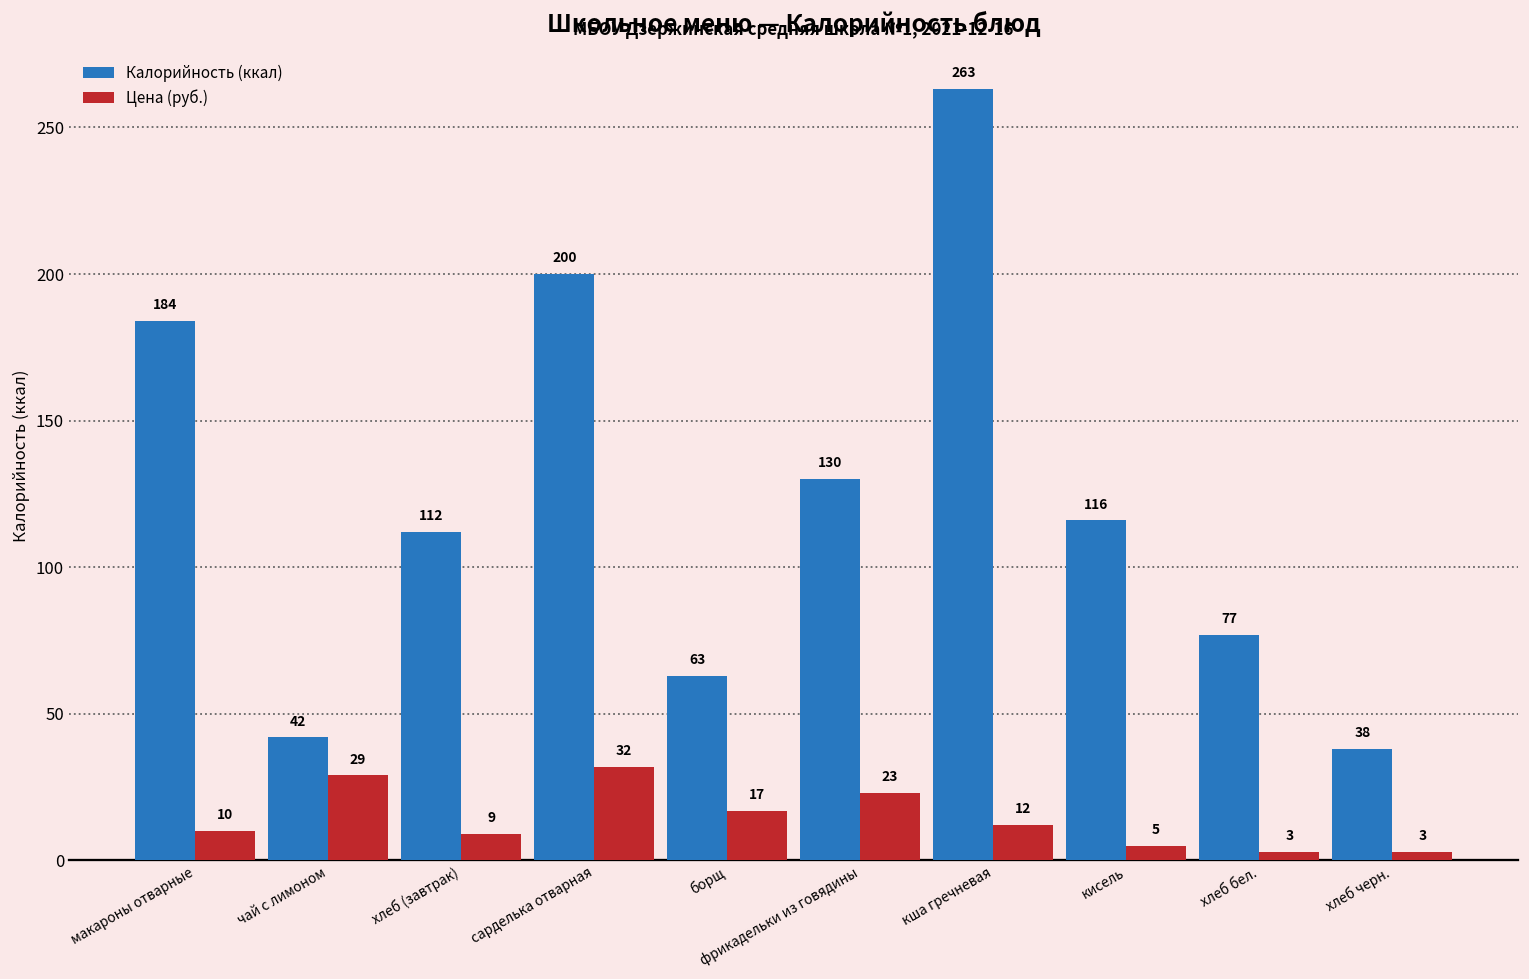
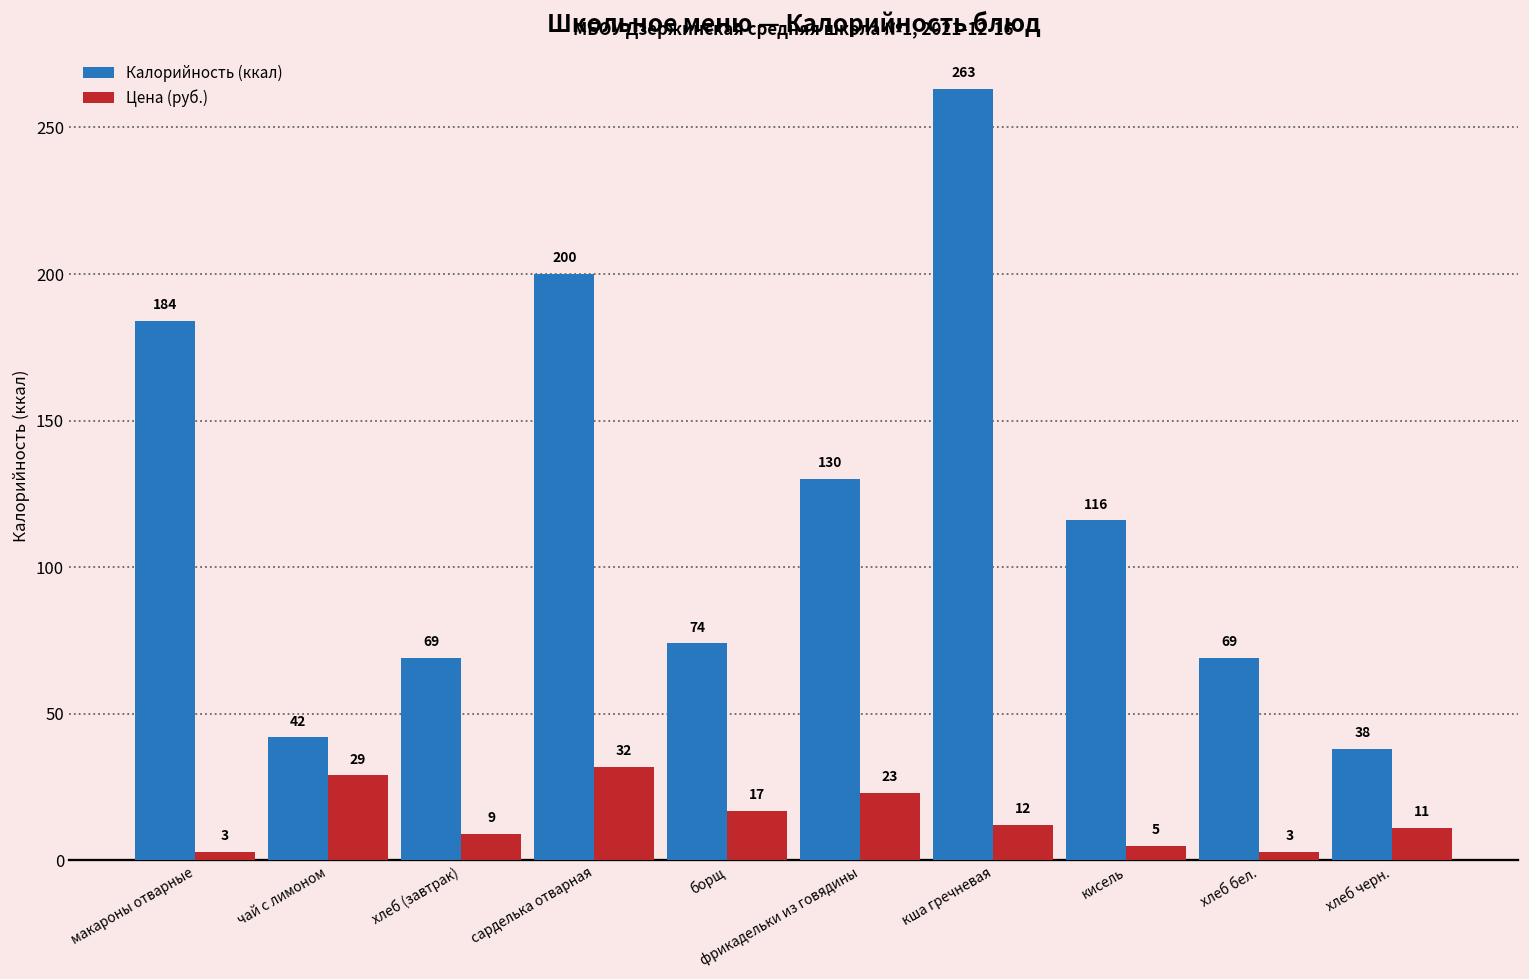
Цена (руб.), макароны отварные: 10 -> 3
Калорийность (ккал), хлеб (завтрак): 112 -> 69
Калорийность (ккал), борщ: 63 -> 74
Калорийность (ккал), хлеб бел.: 77 -> 69
Цена (руб.), хлеб черн.: 3 -> 11
